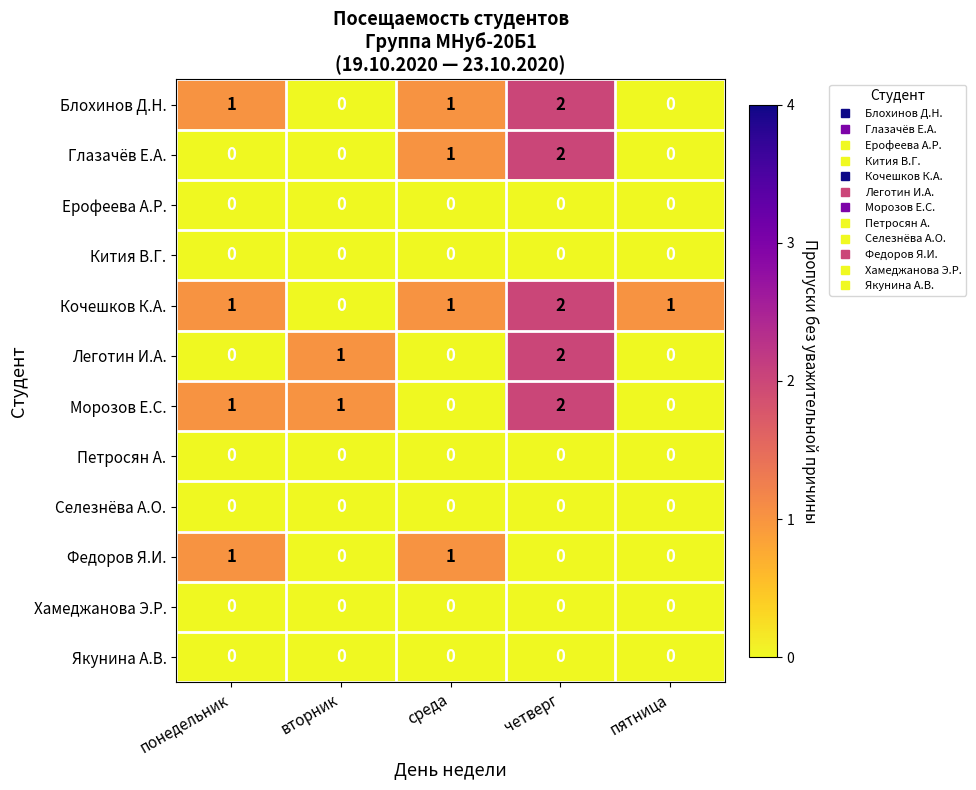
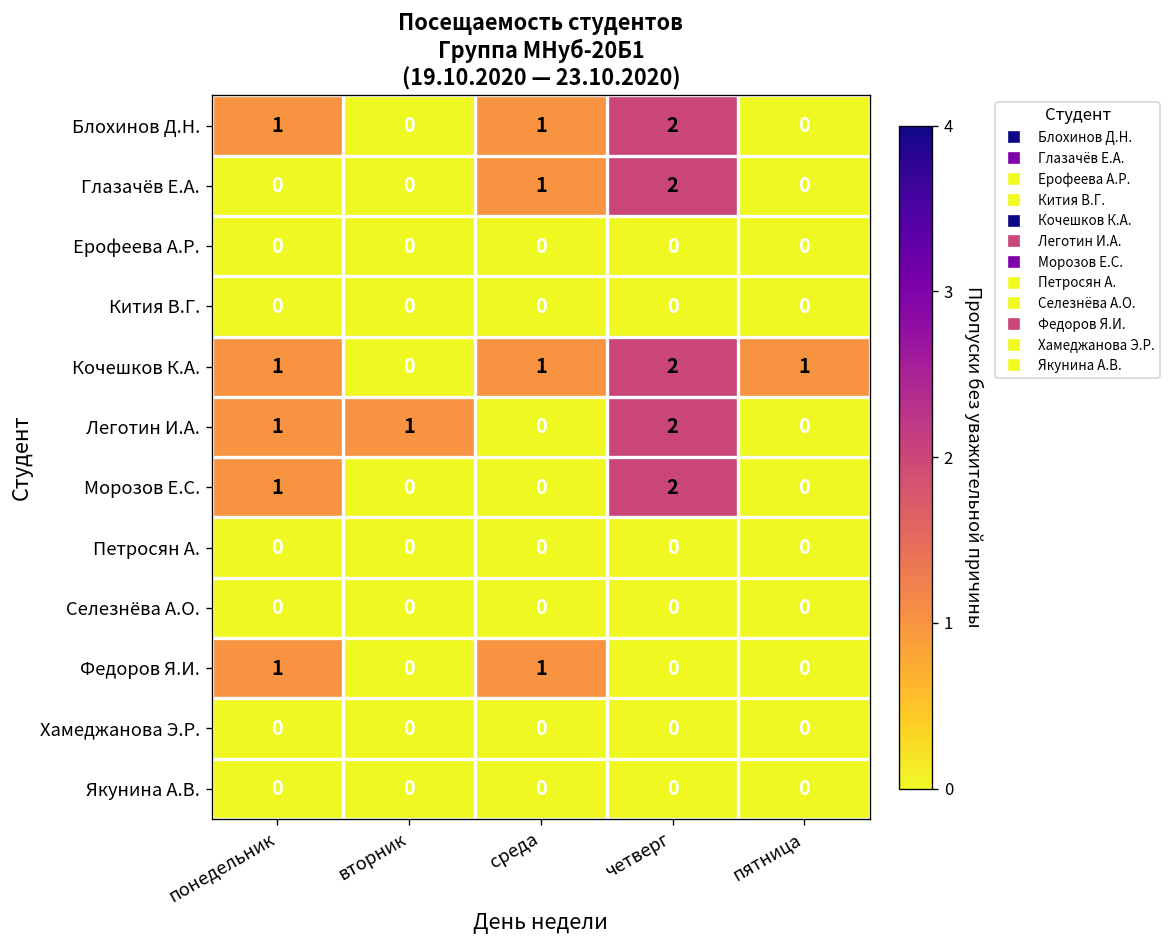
Леготин И.А., понедельник: 0 -> 1
Морозов Е.С., вторник: 1 -> 0
